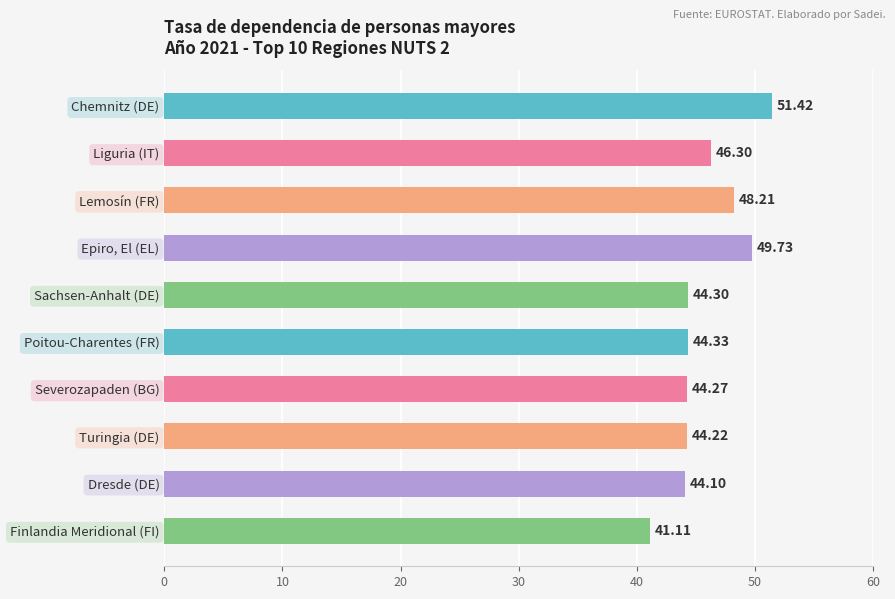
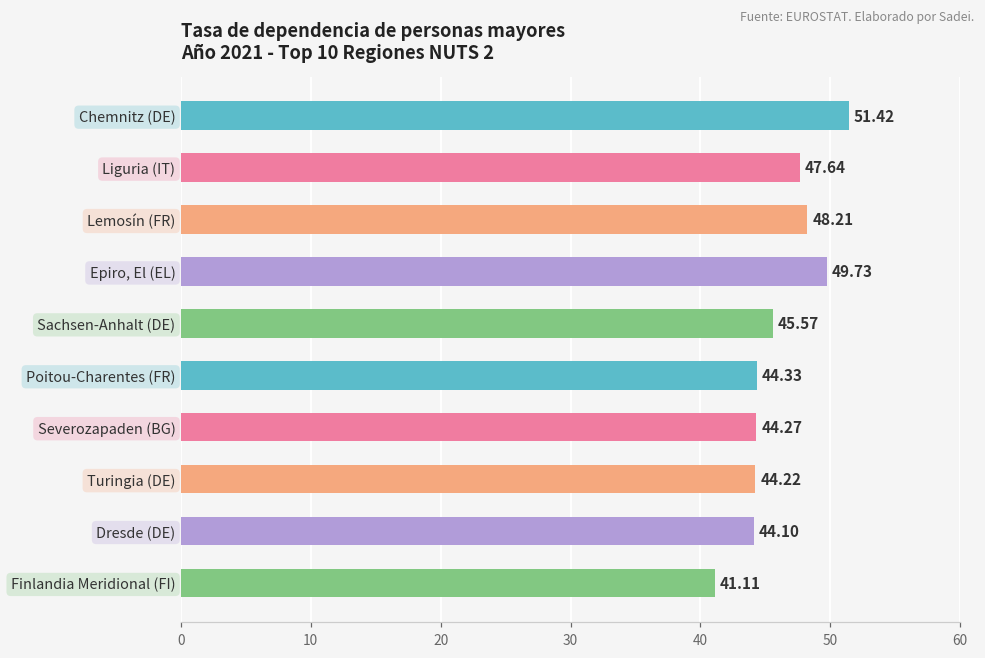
Liguria (IT): 46.30 -> 47.64
Sachsen-Anhalt (DE): 44.30 -> 45.57
